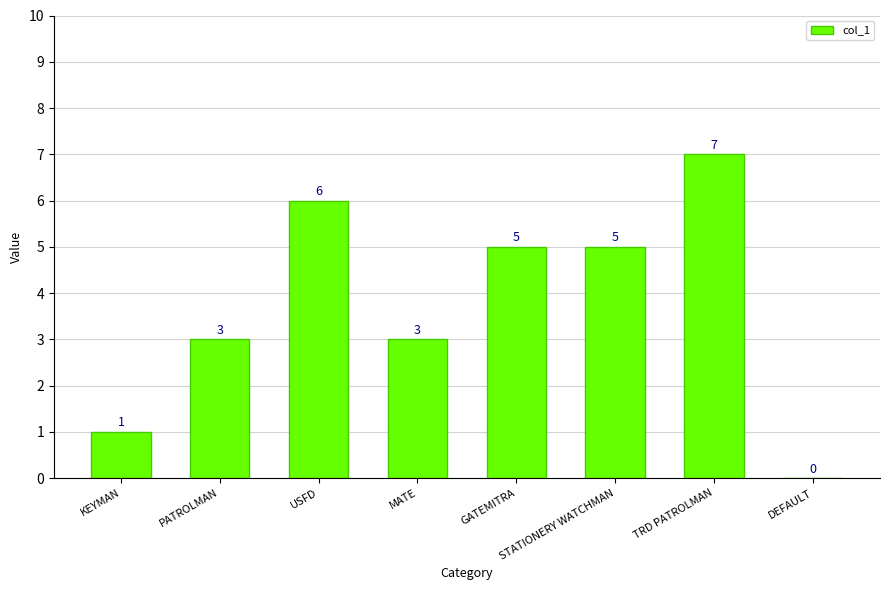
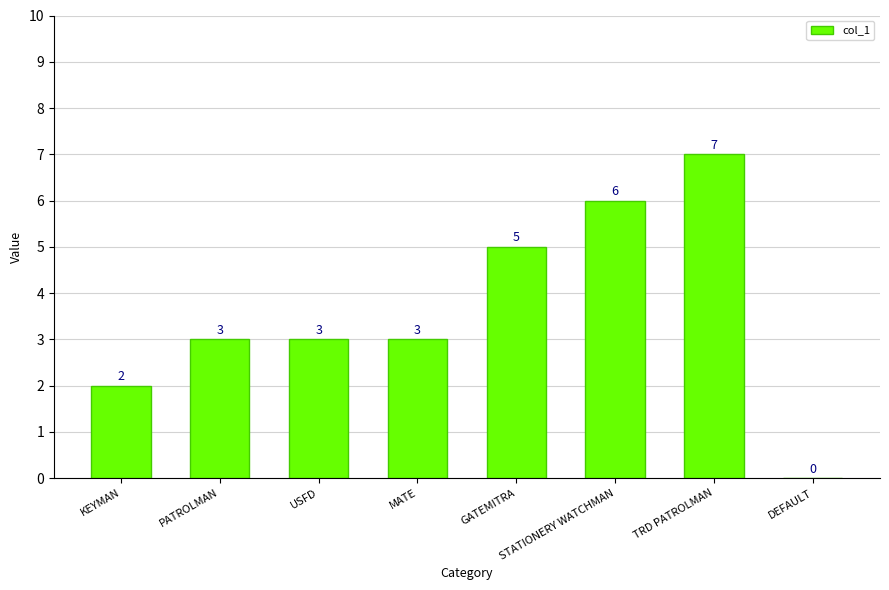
KEYMAN: 1 -> 2
USFD: 6 -> 3
STATIONERY WATCHMAN: 5 -> 6
